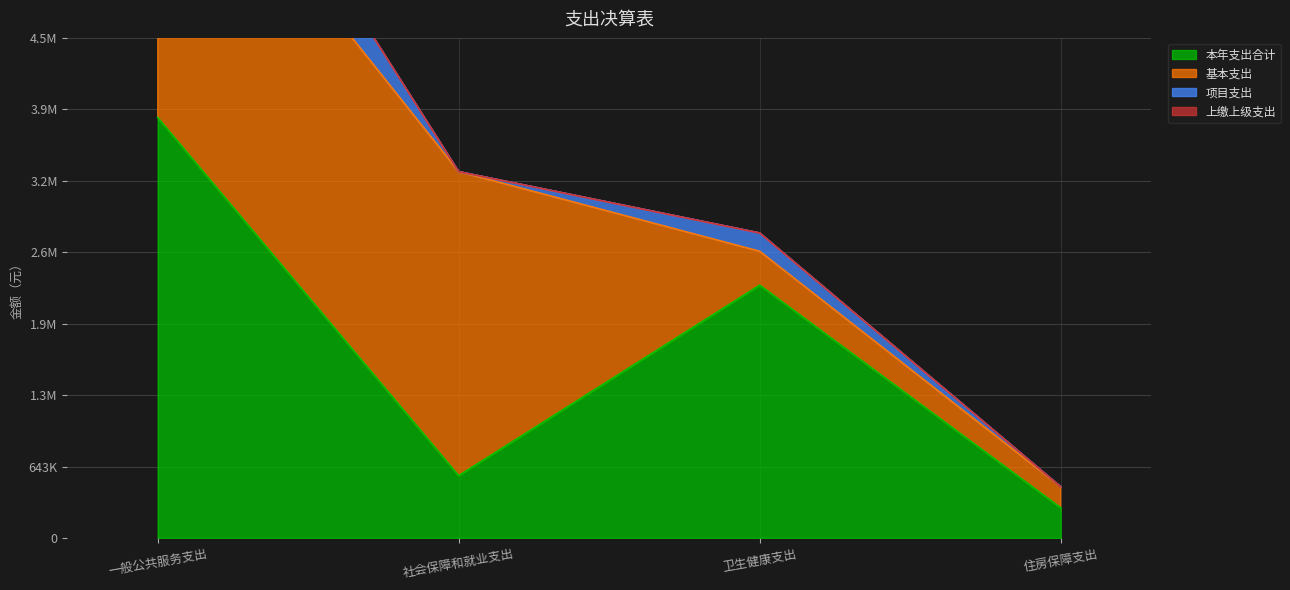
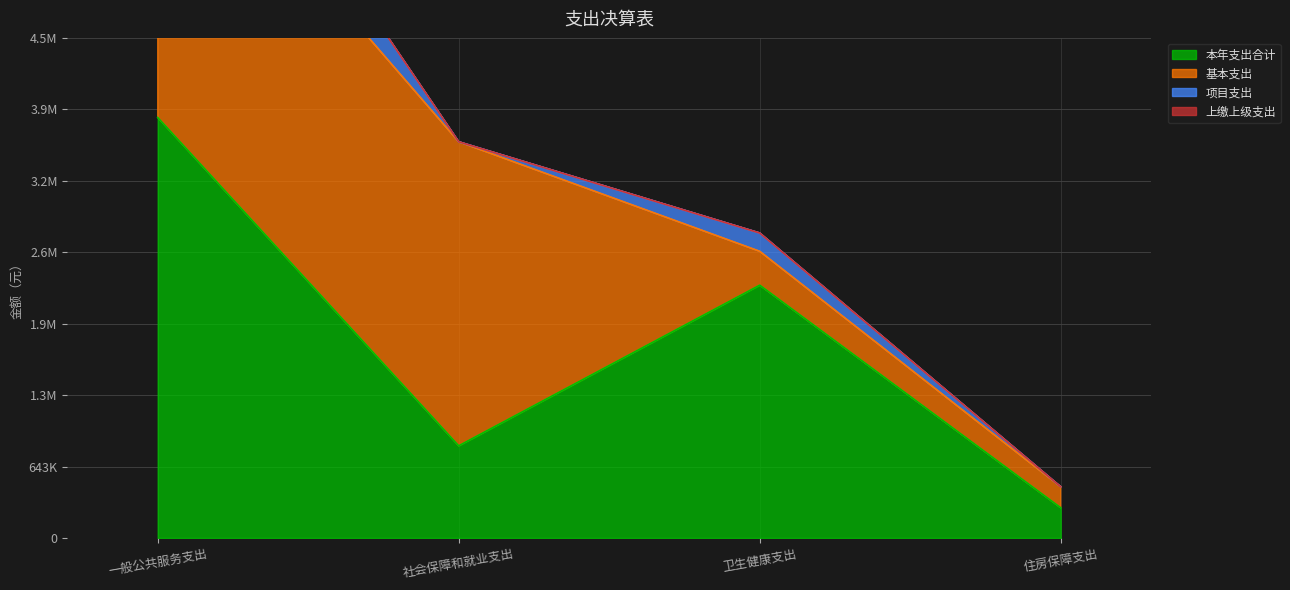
本年支出合计, 社会保障和就业支出: 560000 -> 830000
